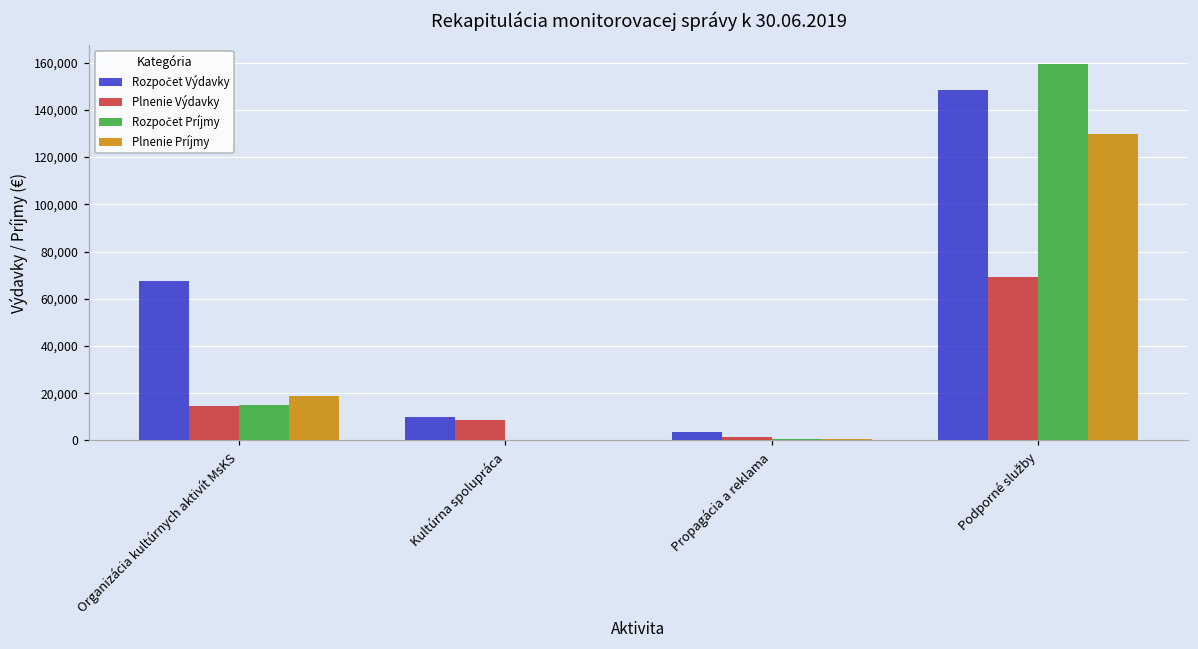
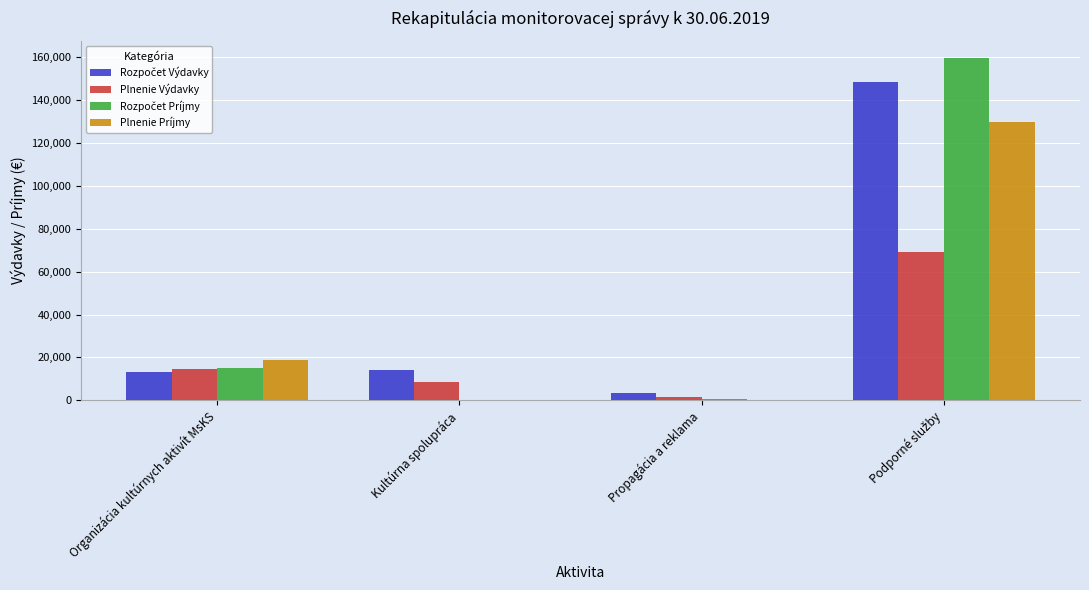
Rozpočet Výdavky, Organizácia kultúrnych aktivít MsKS: 67,000 -> 13,000
Rozpočet Výdavky, Kultúrna spolupráca: 10,000 -> 14,000
